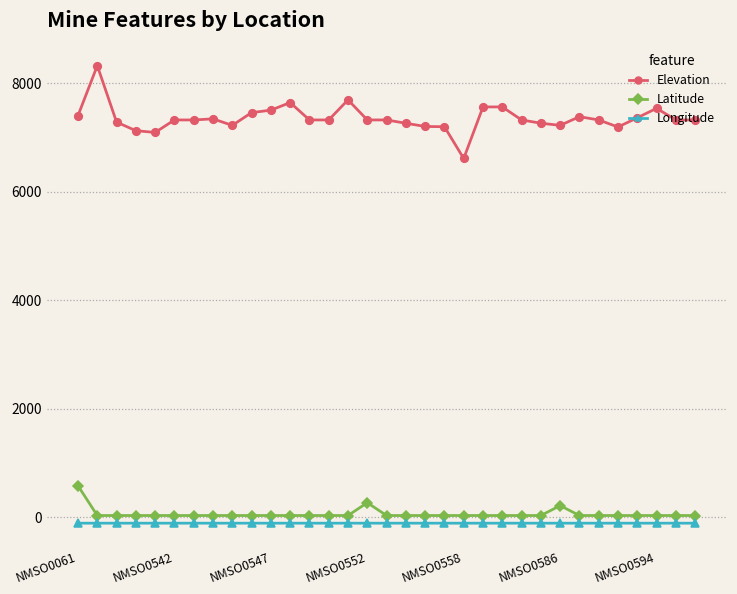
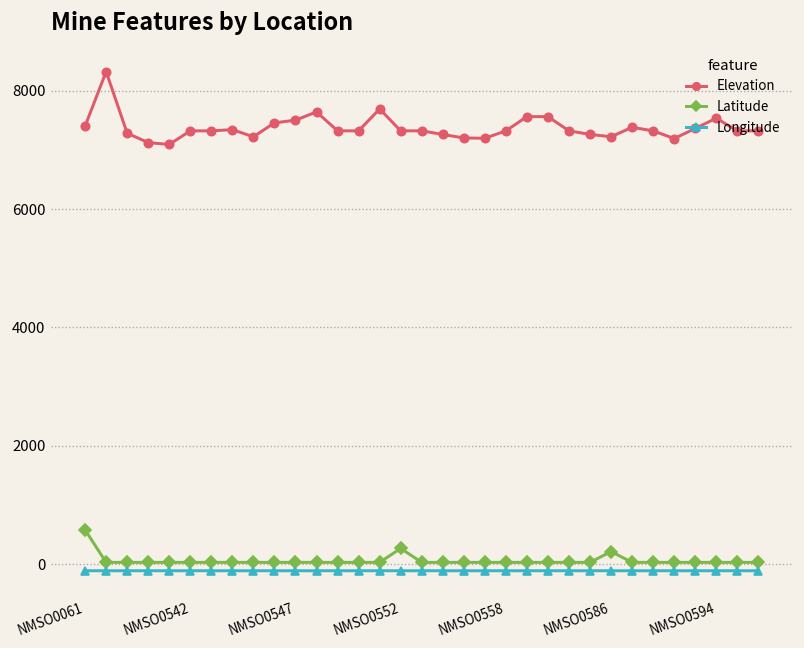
Elevation, NMSO0558: 6600 -> 7300
